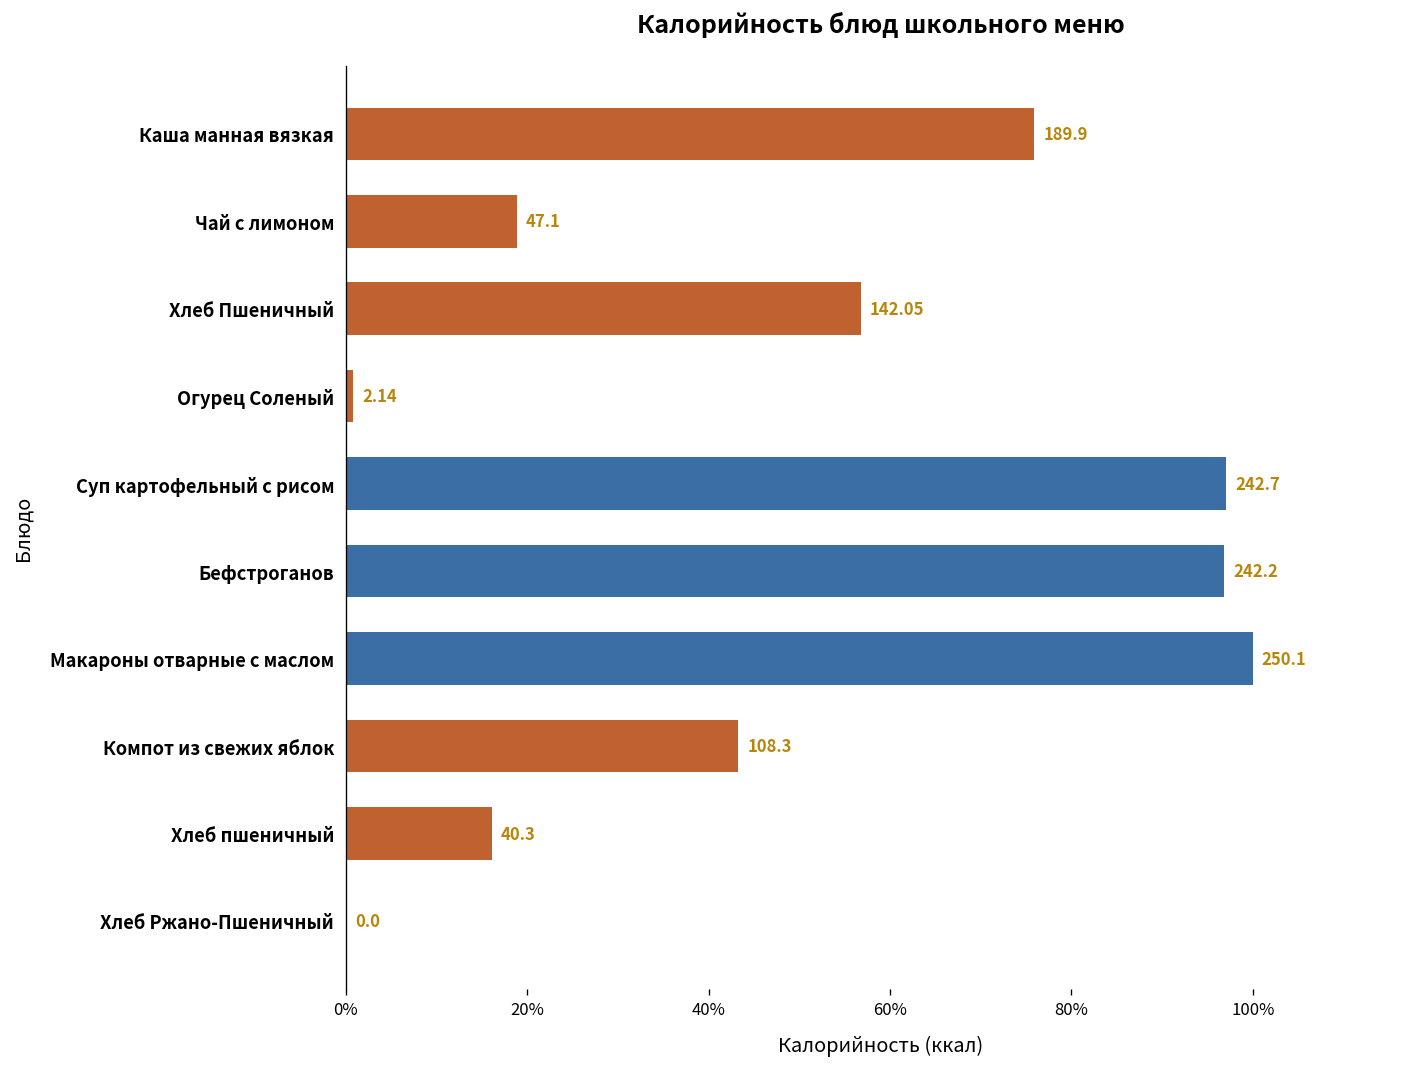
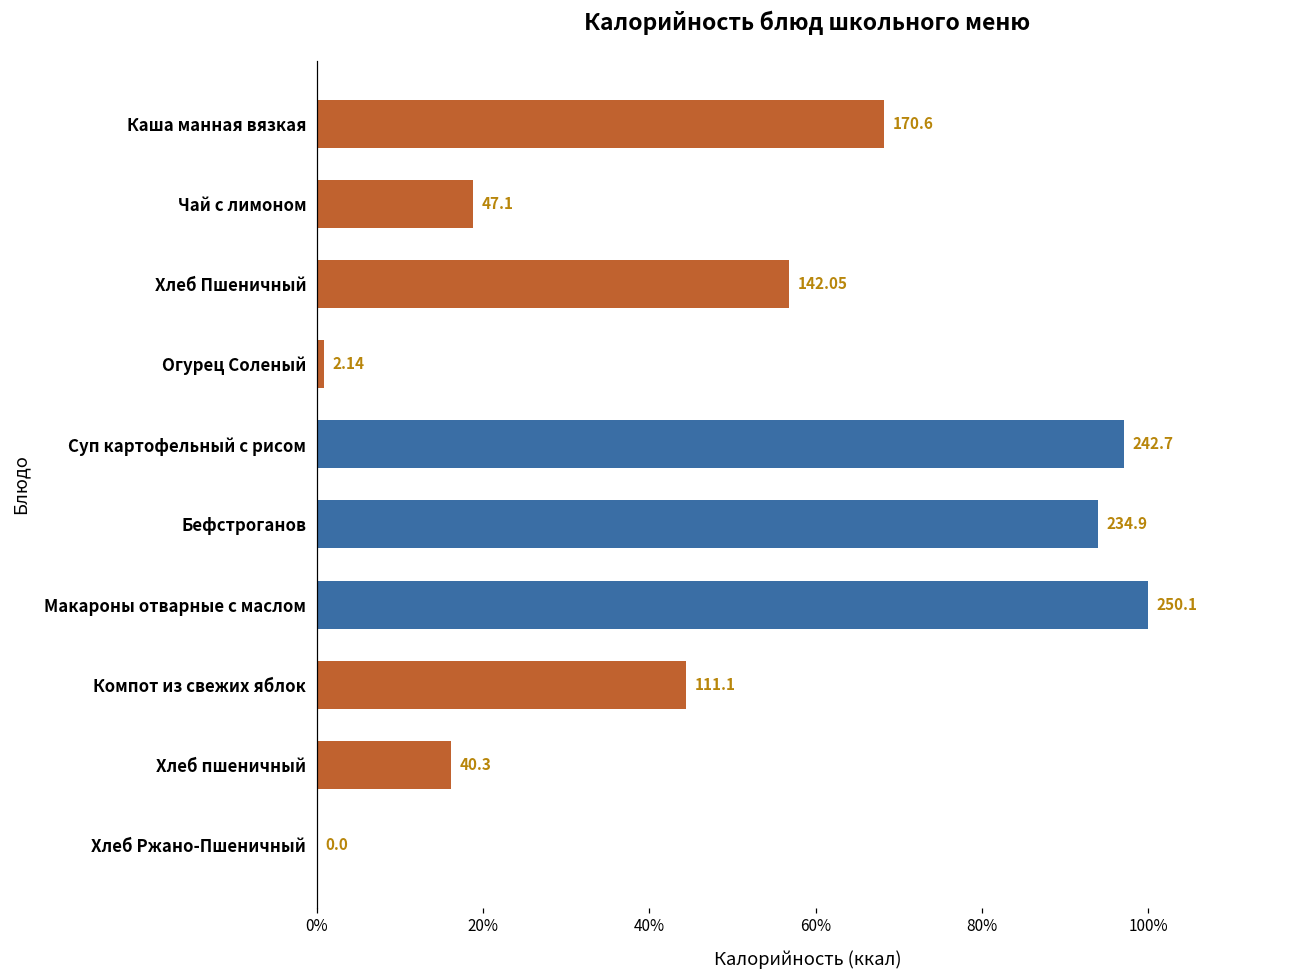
Каша манная вязкая: 189.9 -> 170.6
Бефстроганов: 242.2 -> 234.9
Компот из свежих яблок: 108.3 -> 111.1
